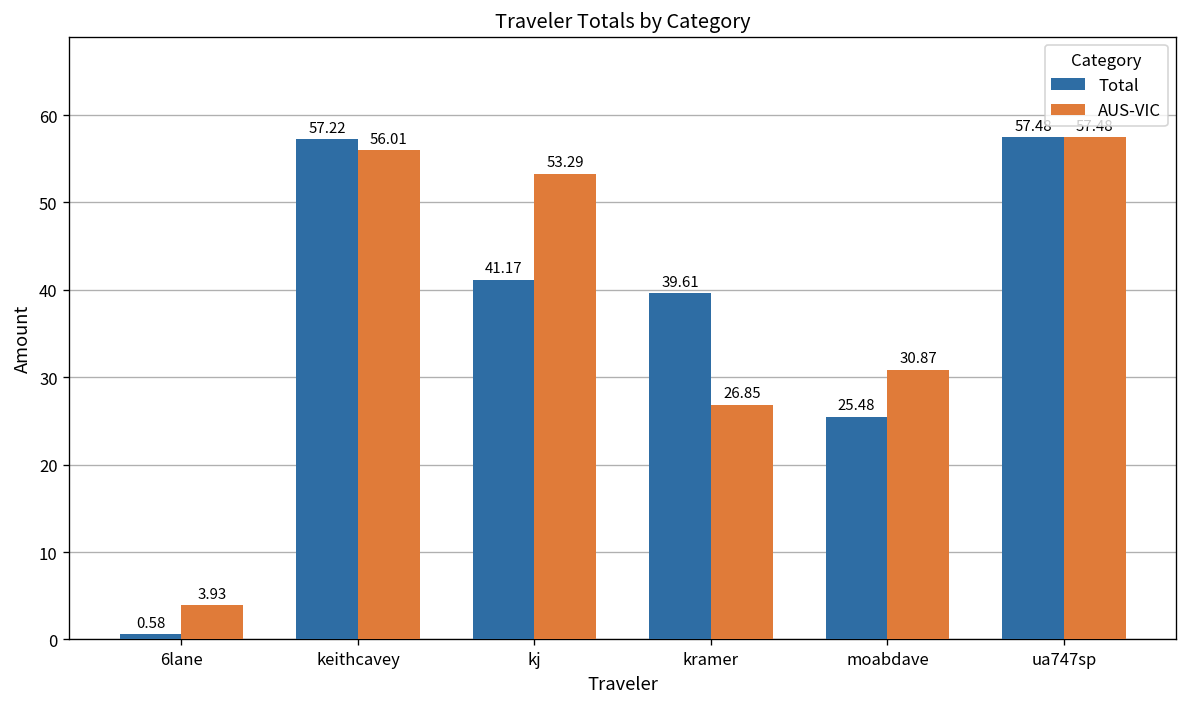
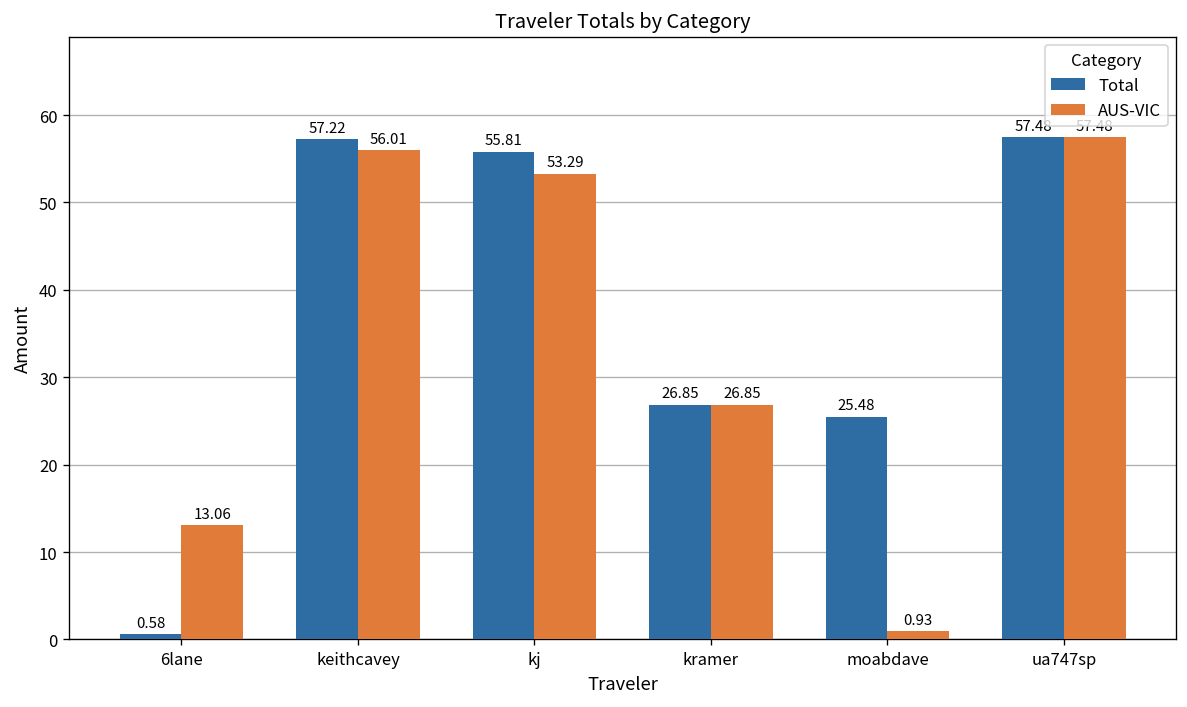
AUS-VIC, 6lane: 3.93 -> 13.06
Total, kj: 41.17 -> 55.81
Total, kramer: 39.61 -> 26.85
AUS-VIC, moabdave: 30.87 -> 0.93
